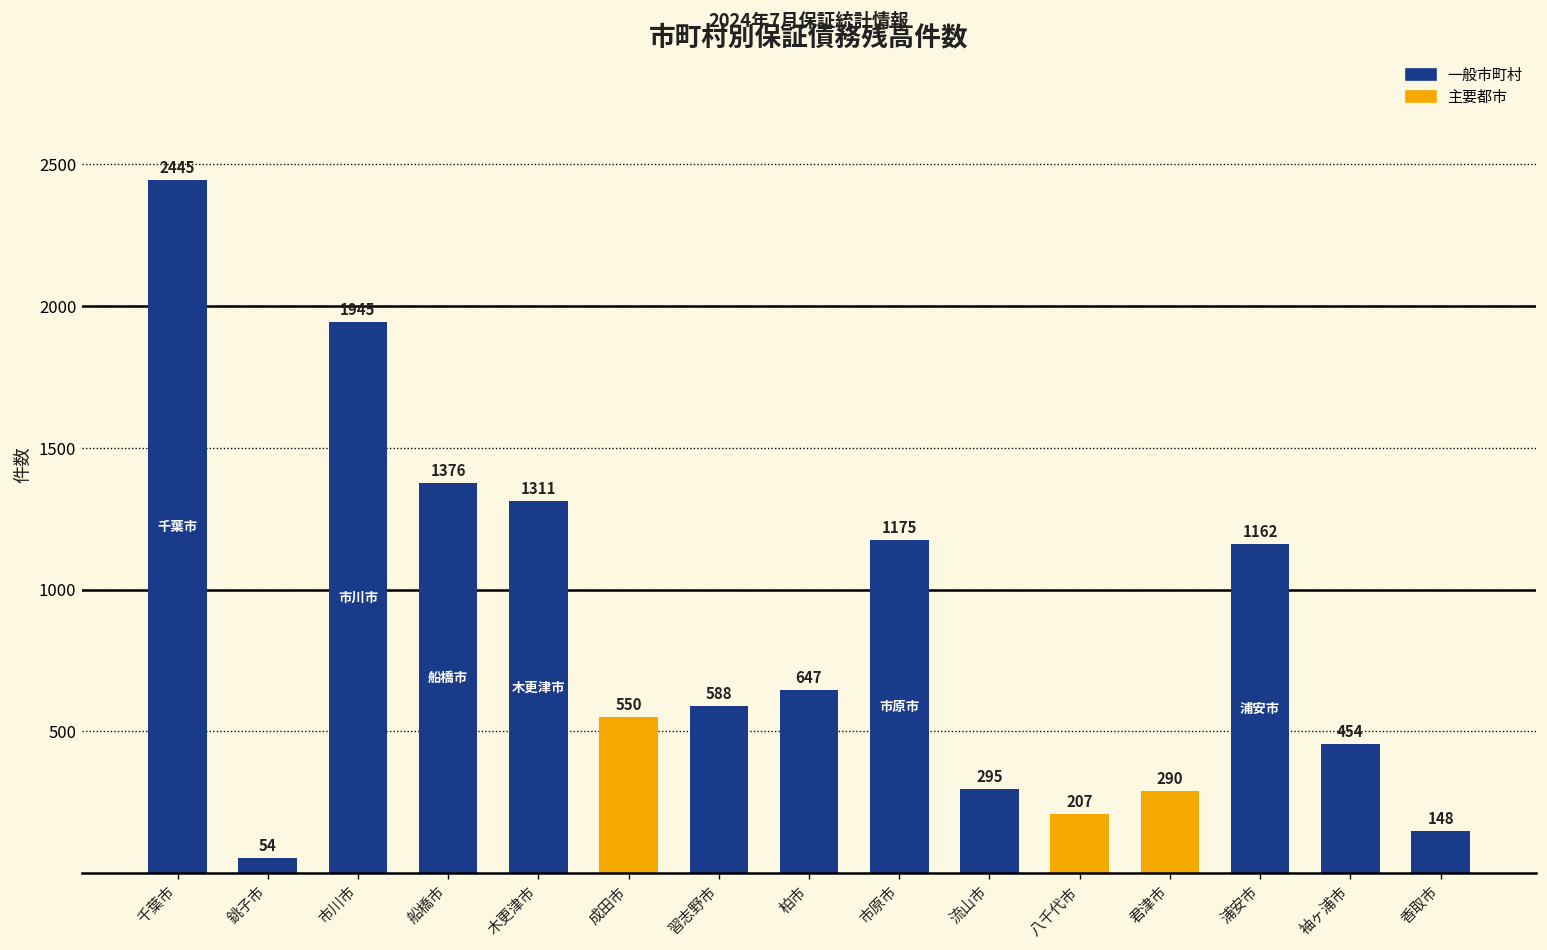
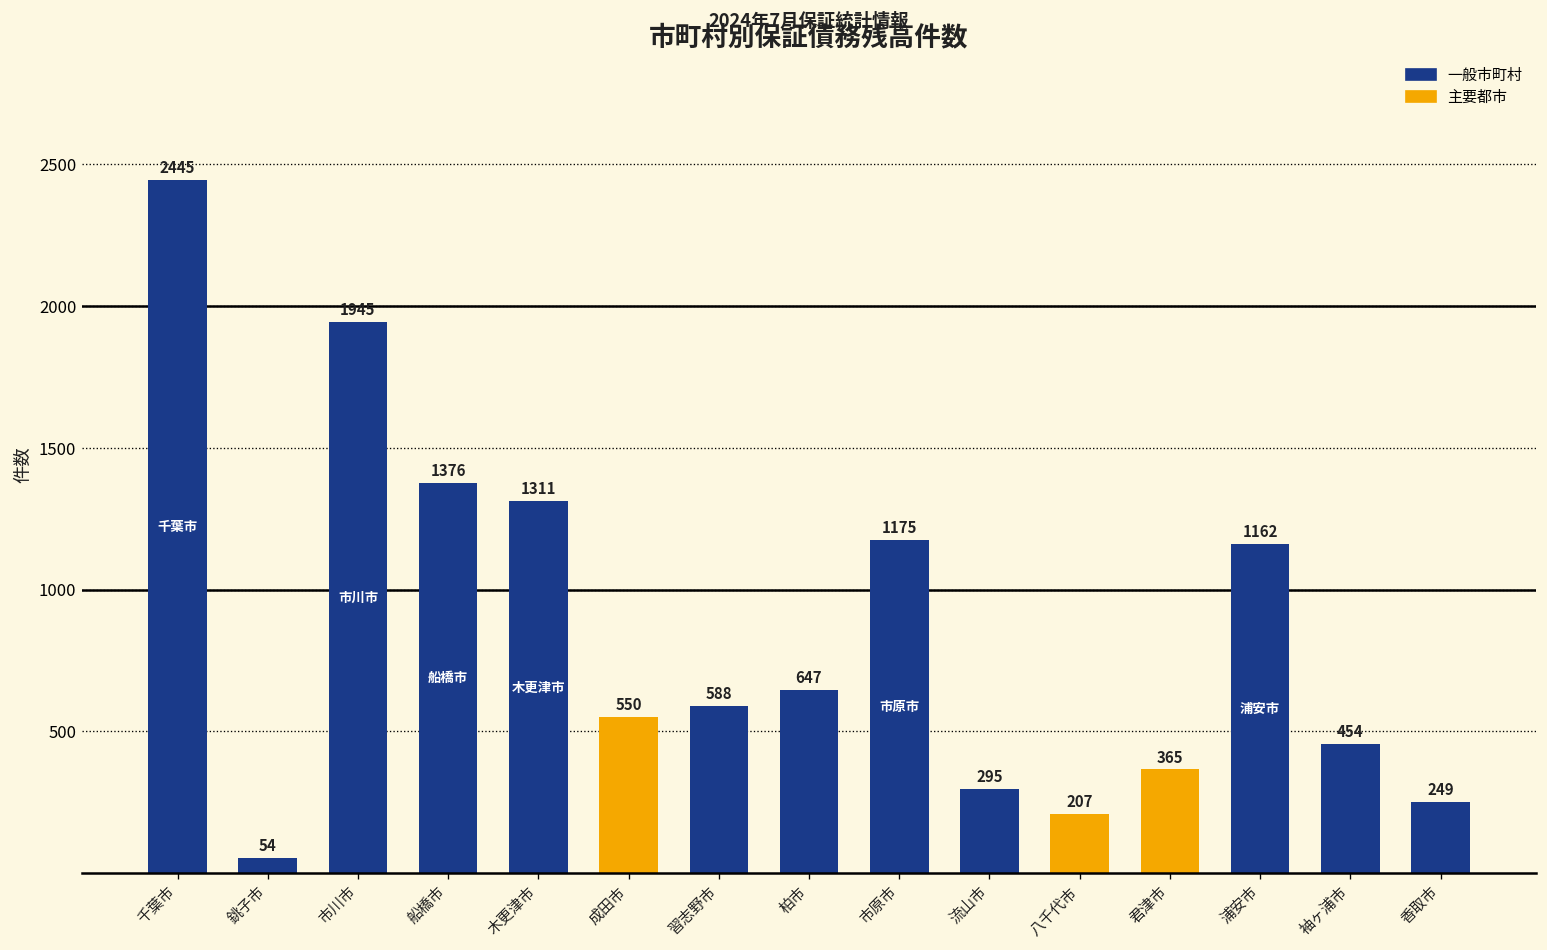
君津市: 290 -> 365
香取市: 148 -> 249
